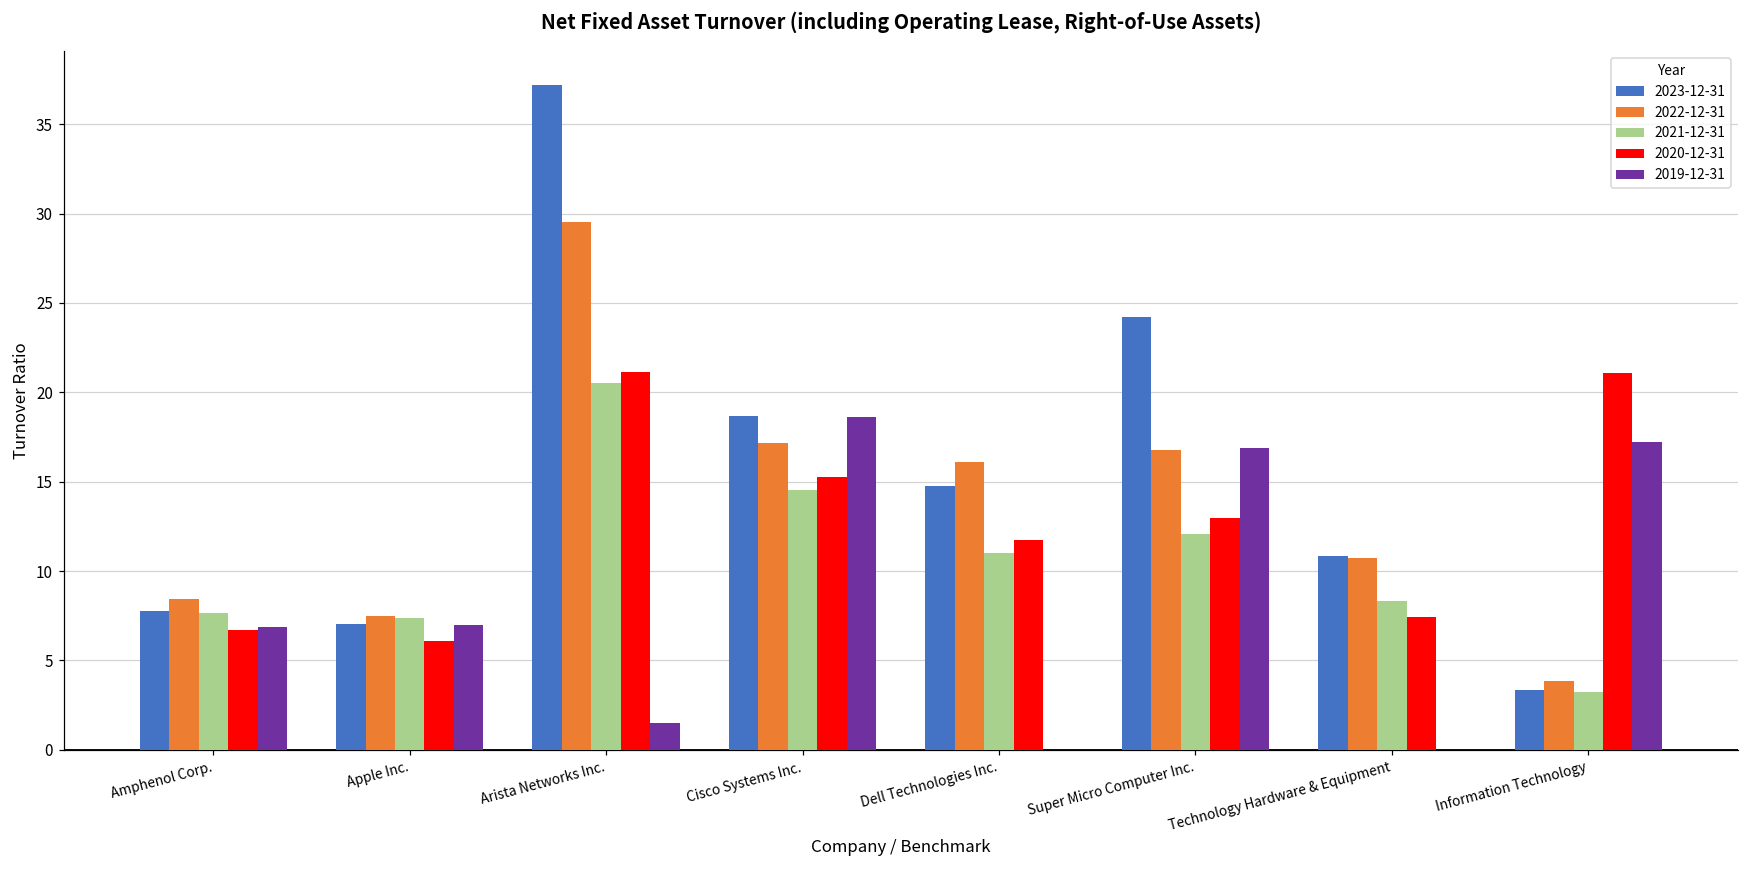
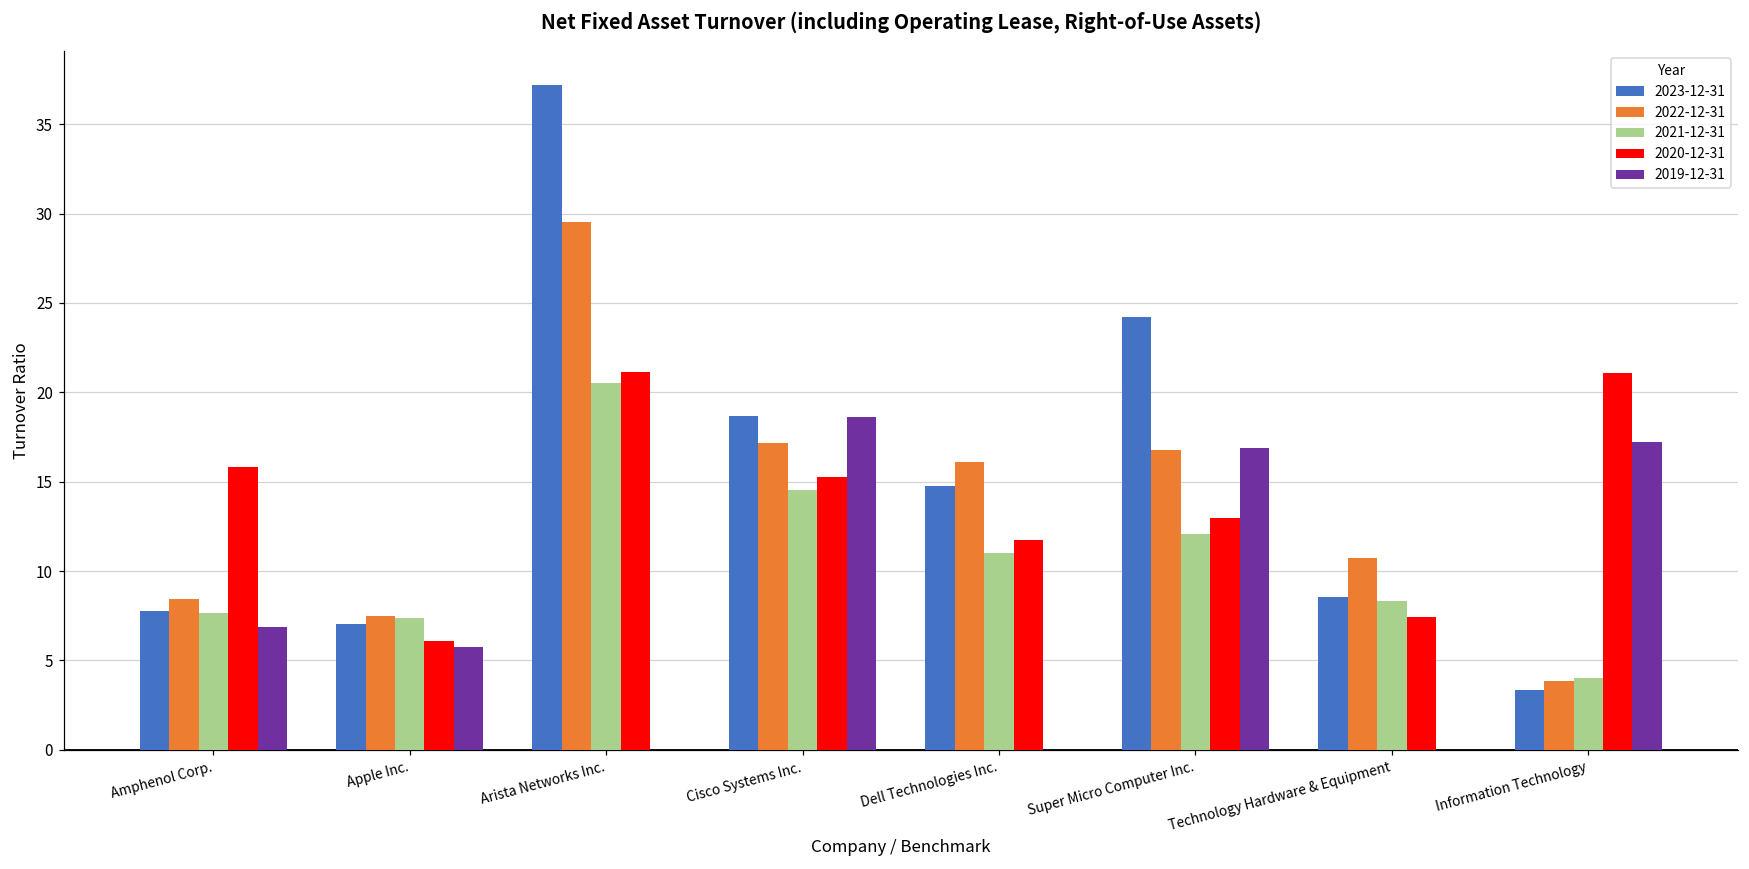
2020-12-31, Amphenol Corp.: 6.7 -> 15.8
2019-12-31, Apple Inc.: 7.0 -> 5.7
2019-12-31, Arista Networks Inc.: 1.5 -> 0.0
2023-12-31, Technology Hardware & Equipment: 10.8 -> 8.6
2021-12-31, Information Technology: 3.2 -> 4.0
